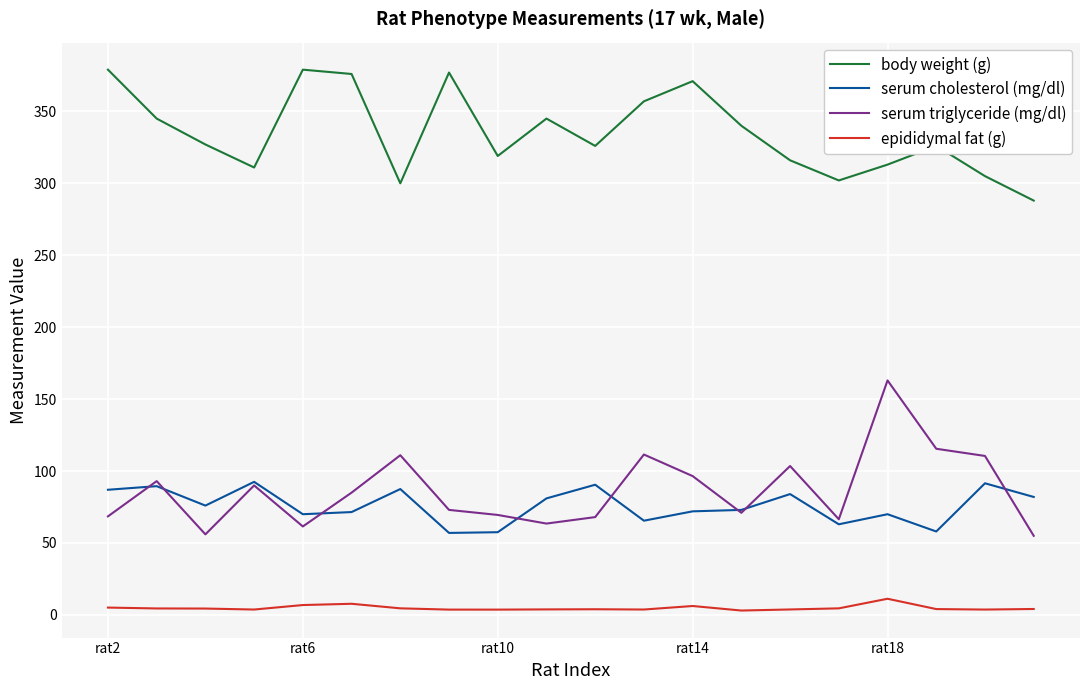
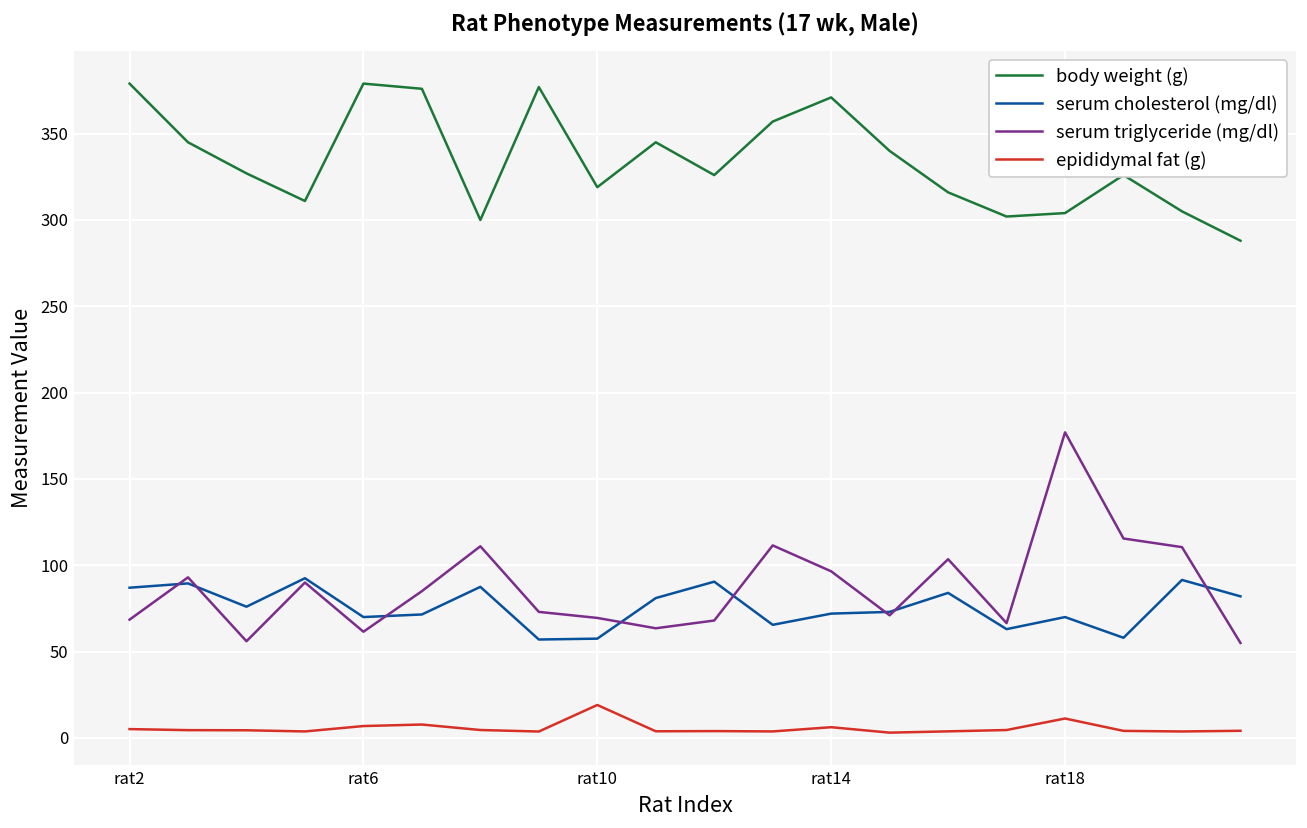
epididymal fat (g), rat10: 4 -> 19
body weight (g), rat18: 313 -> 304
serum triglyceride (mg/dl), rat18: 163 -> 177
